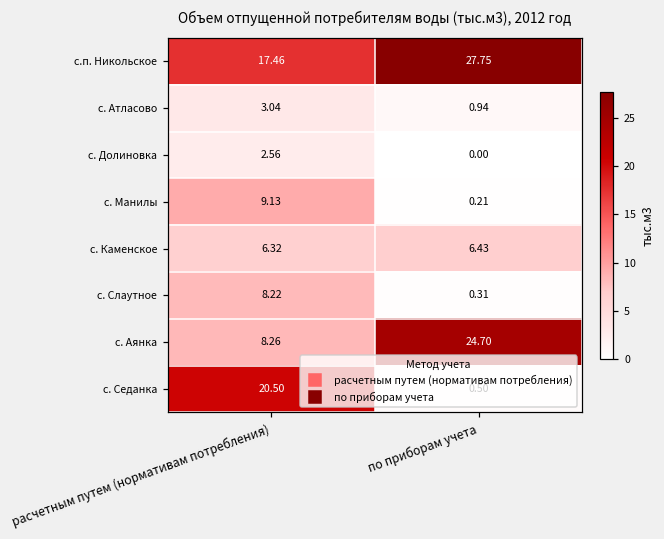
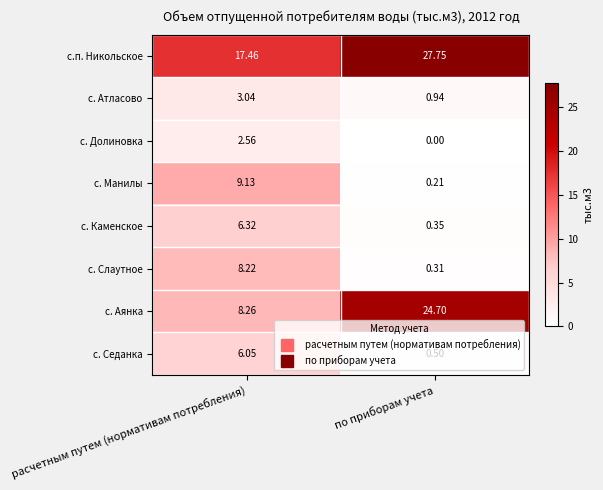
с. Каменское, по приборам учета: 6.43 -> 0.35
с. Седанка, расчетным путем (нормативам потребления): 20.50 -> 6.05
